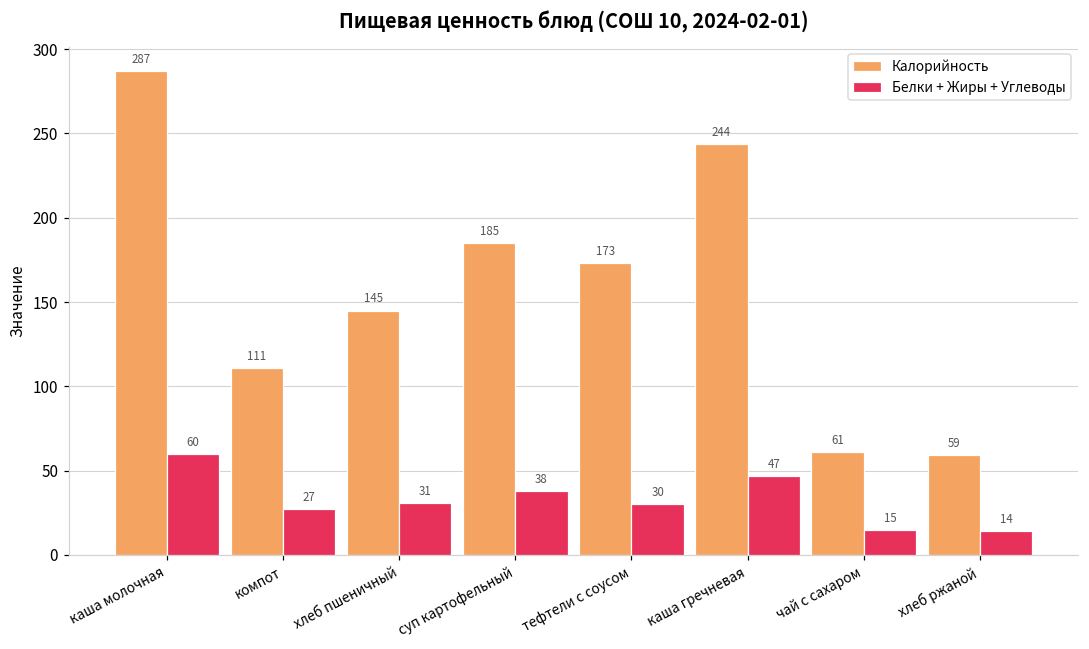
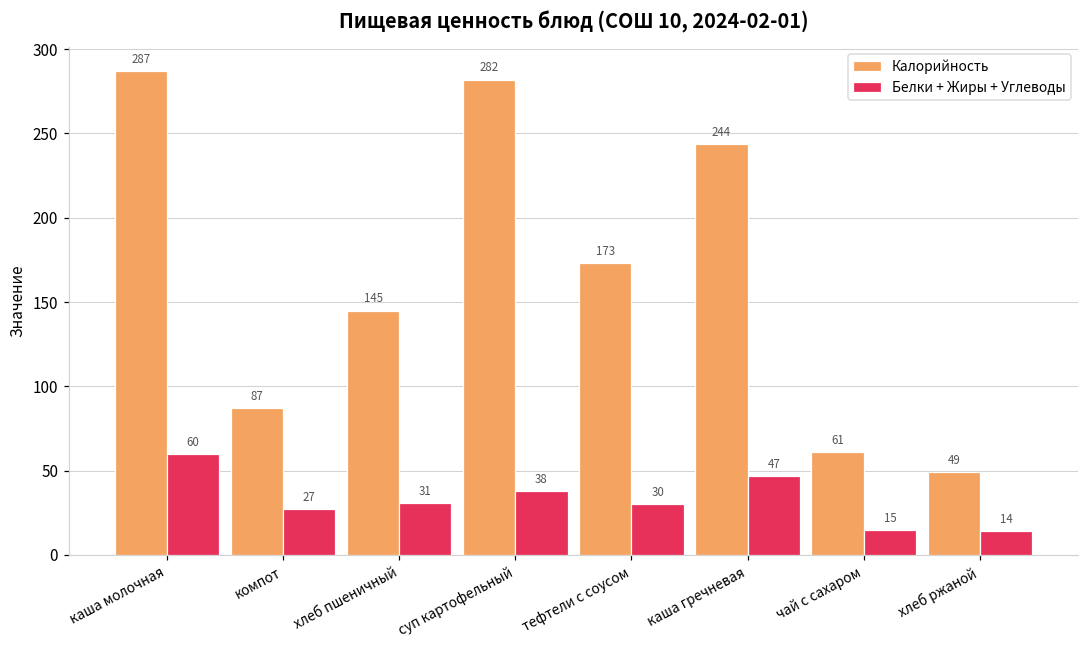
Калорийность, компот: 111 -> 87
Калорийность, суп картофельный: 185 -> 282
Калорийность, хлеб ржаной: 59 -> 49
